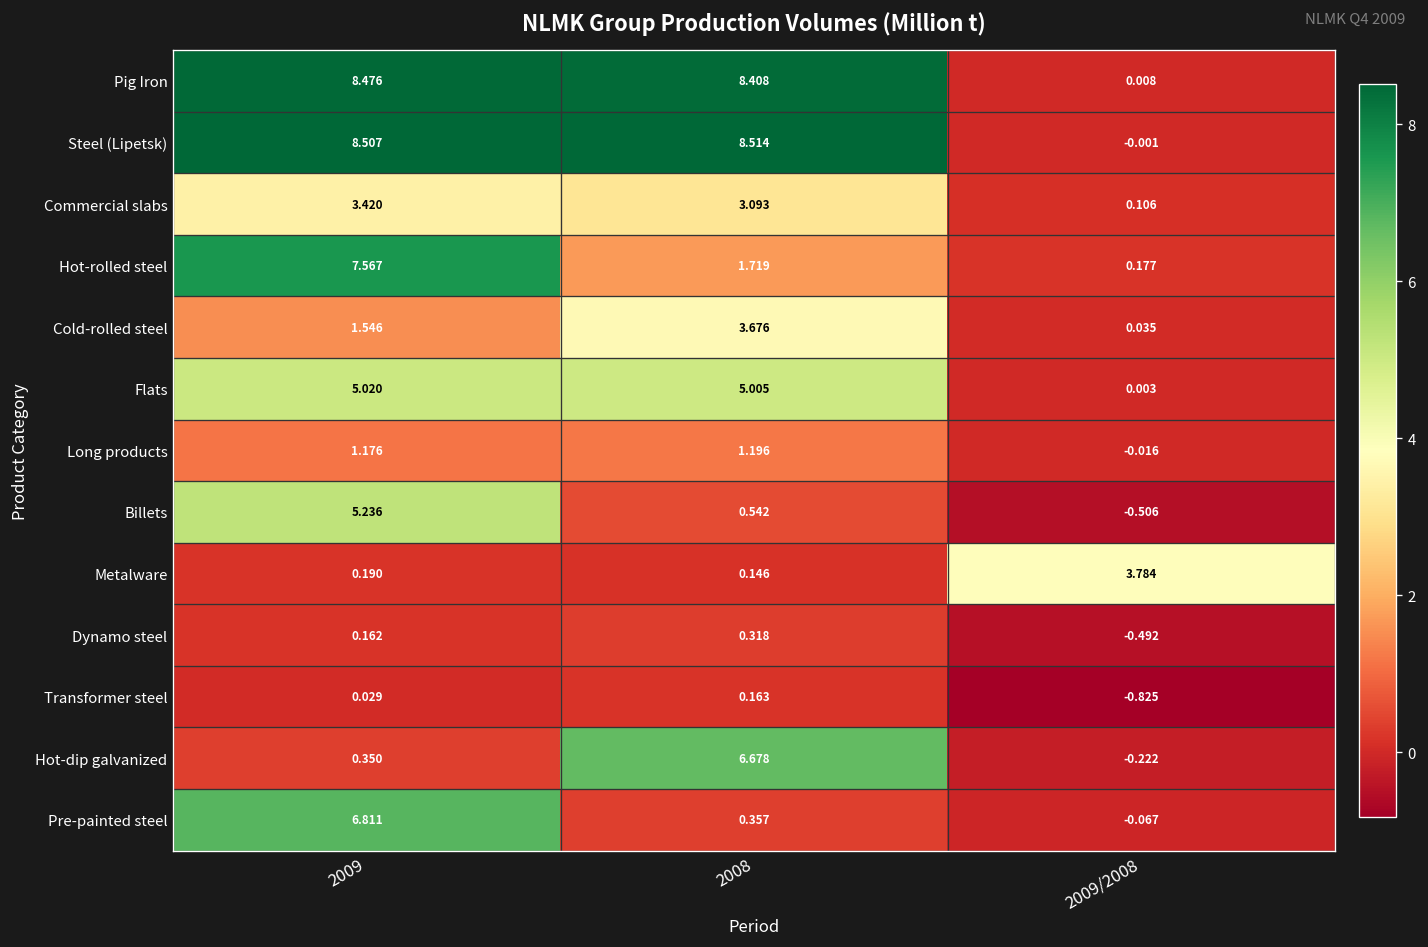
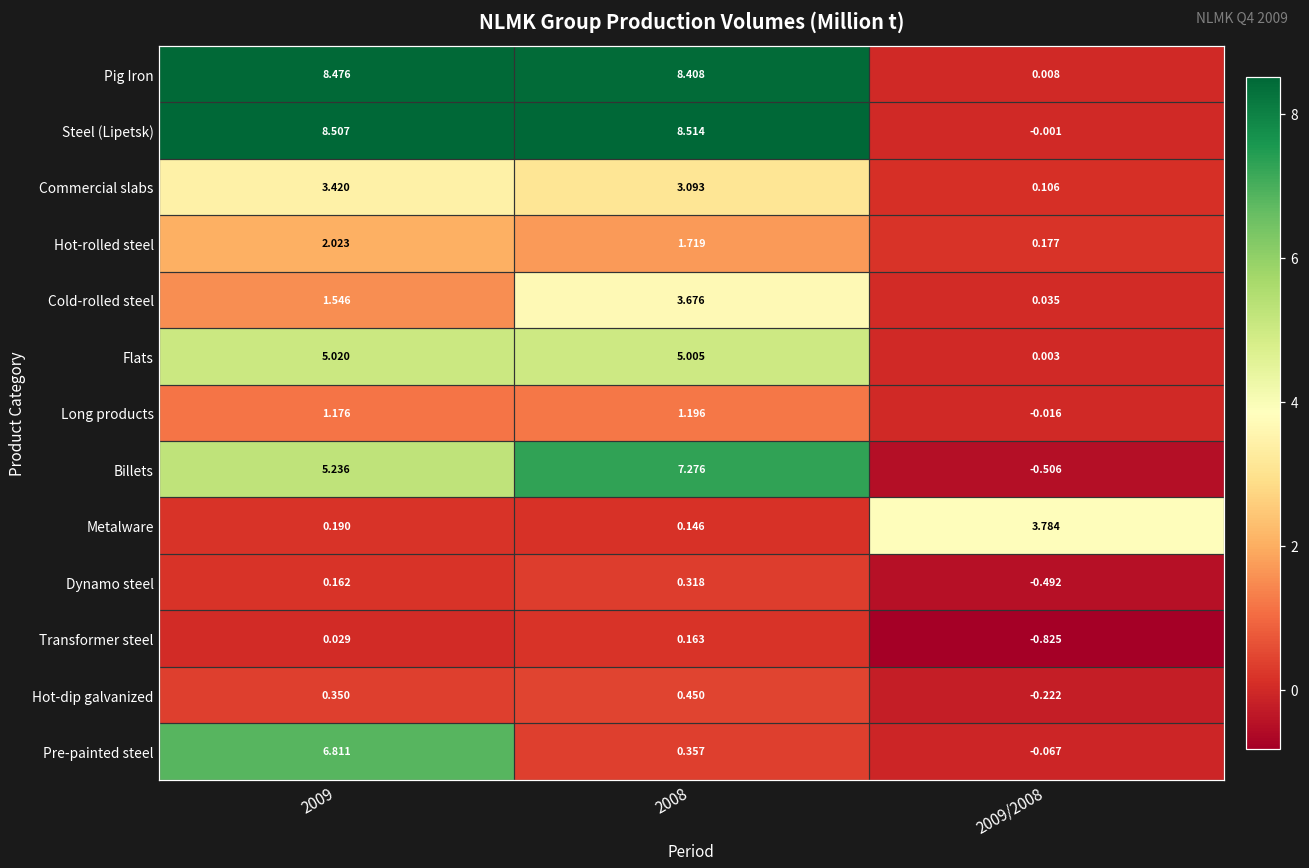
Hot-rolled steel, 2009: 7.567 -> 2.023
Billets, 2008: 0.542 -> 7.276
Hot-dip galvanized, 2008: 6.678 -> 0.450
